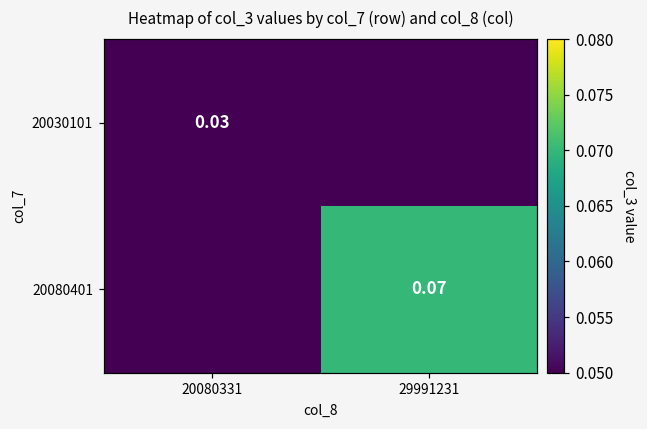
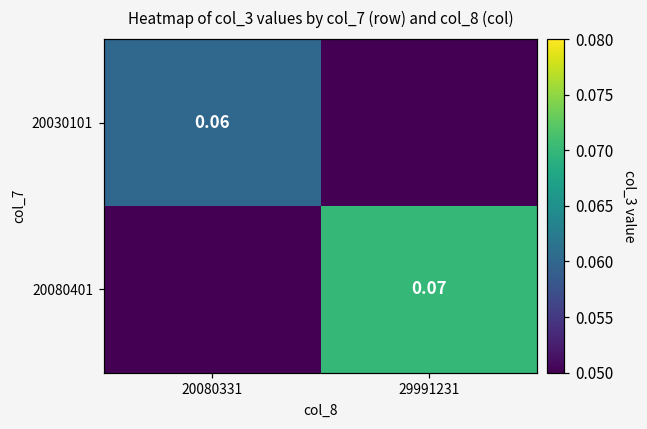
20030101, 20080331: 0.03 -> 0.06
